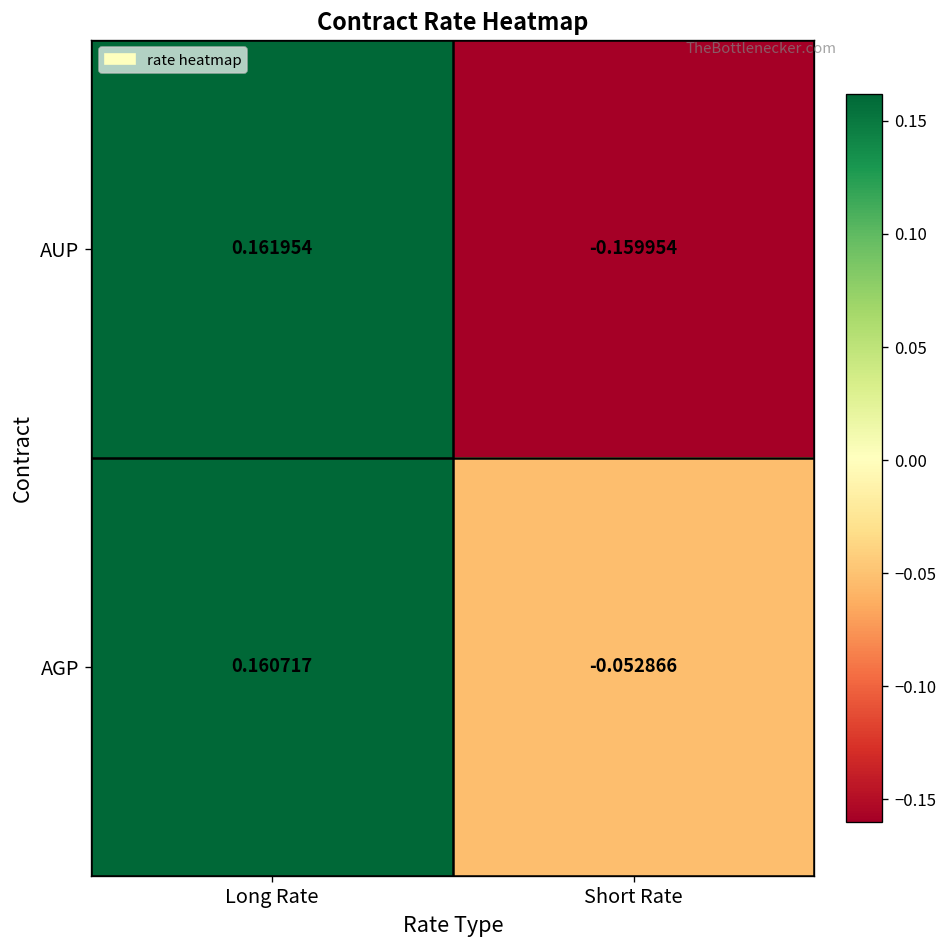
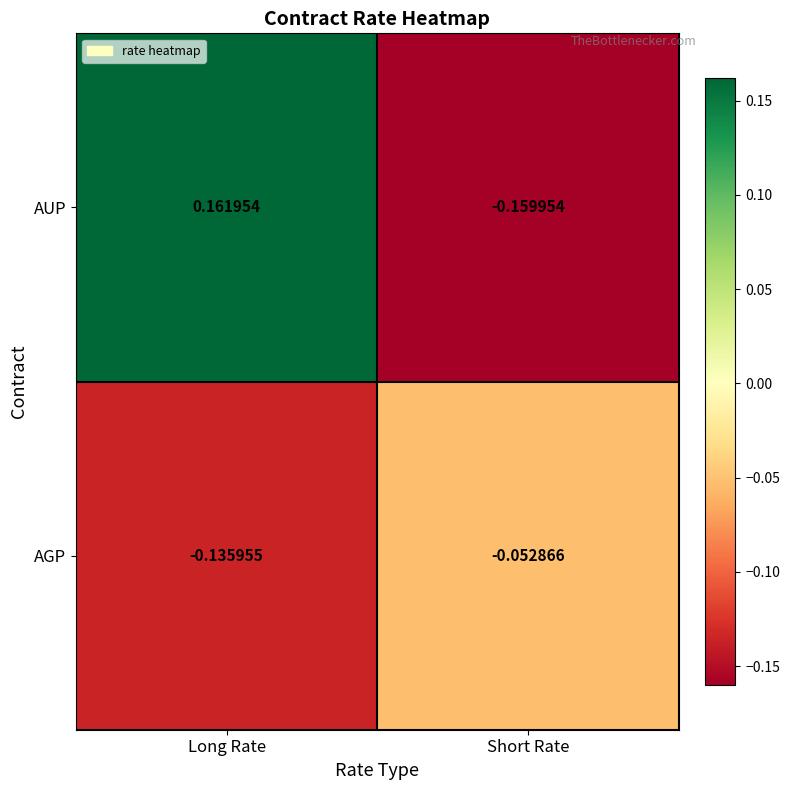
AGP, Long Rate: 0.160717 -> -0.135955
